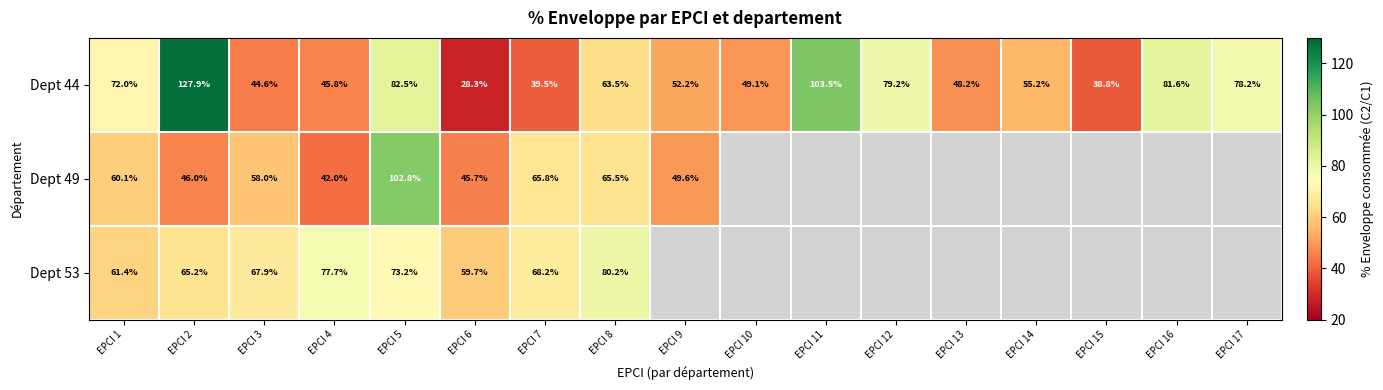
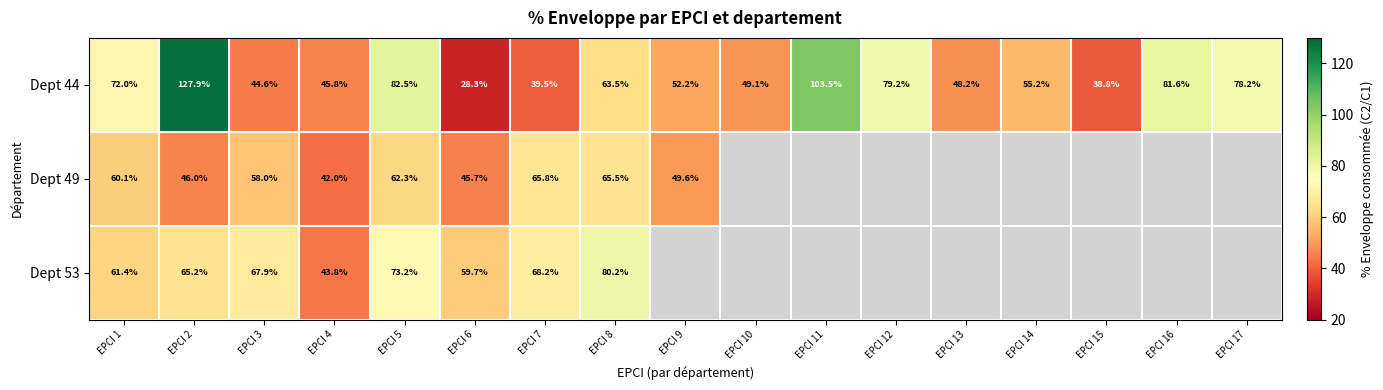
Dept 49, EPCI 5: 102.8% -> 62.3%
Dept 53, EPCI 4: 77.7% -> 43.8%
